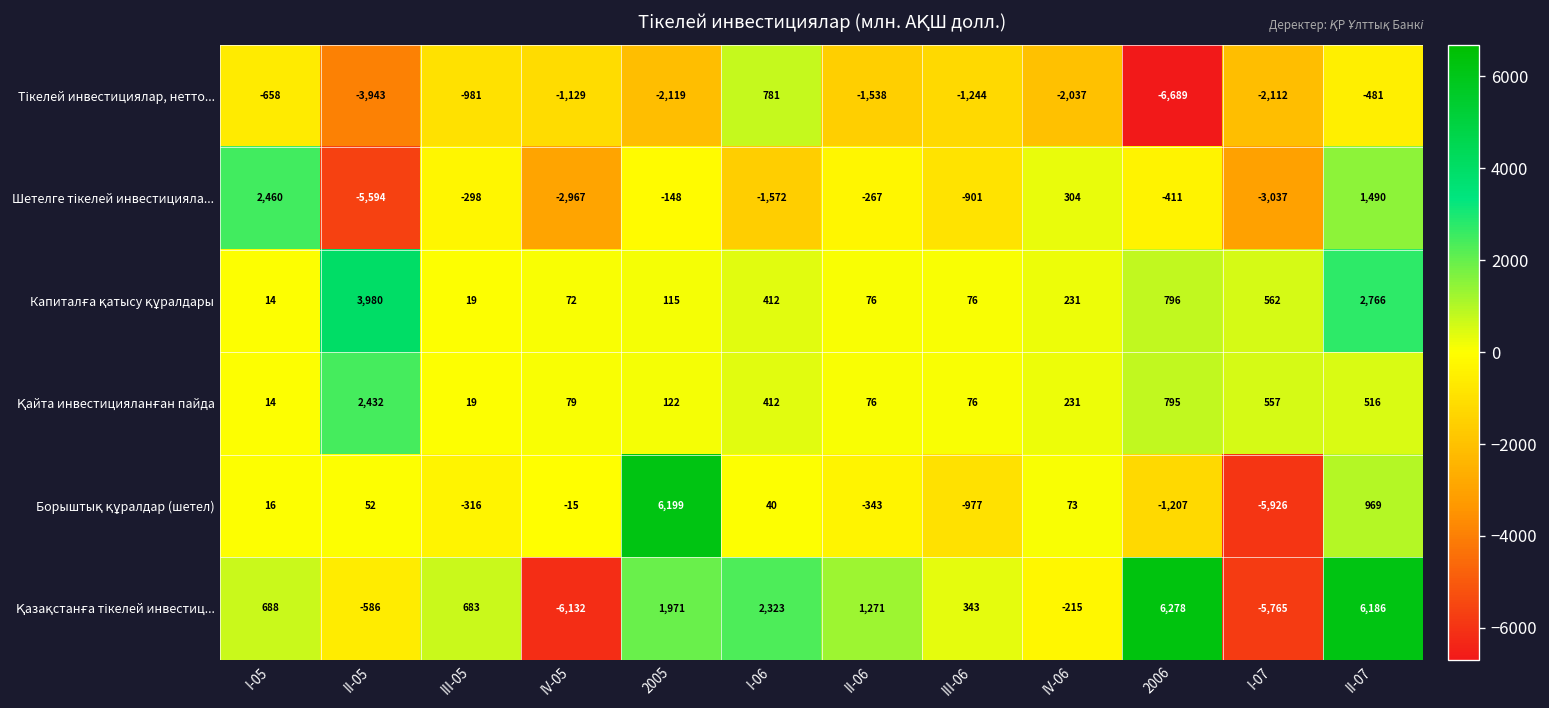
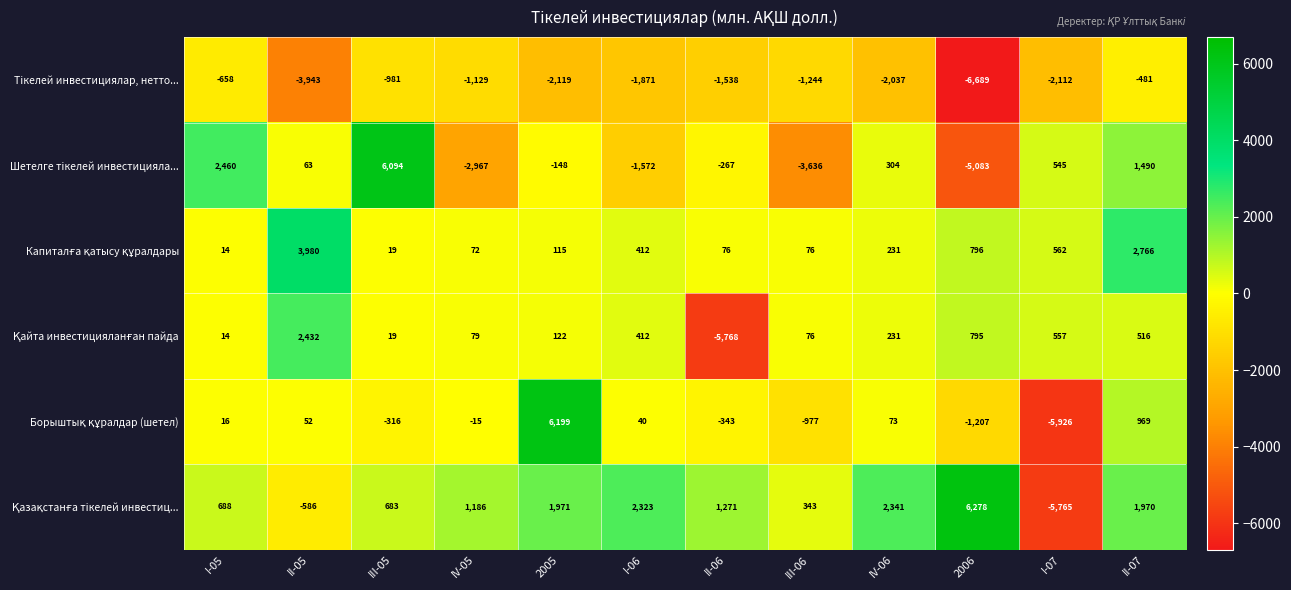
Тікелей инвестициялар, нетто..., I-06: 781 -> -1,871
Шетелге тікелей инвестицияла..., II-05: -5,594 -> 63
Шетелге тікелей инвестицияла..., III-05: -298 -> 6,094
Шетелге тікелей инвестицияла..., III-06: -901 -> -3,636
Шетелге тікелей инвестицияла..., 2006: -411 -> -5,083
Шетелге тікелей инвестицияла..., I-07: -3,037 -> 545
Қайта инвестицияланған пайда, II-06: 76 -> -5,768
Қазақстанға тікелей инвестиц..., IV-05: -6,132 -> 1,186
Қазақстанға тікелей инвестиц..., IV-06: -215 -> 2,341
Қазақстанға тікелей инвестиц..., II-07: 6,186 -> 1,970
